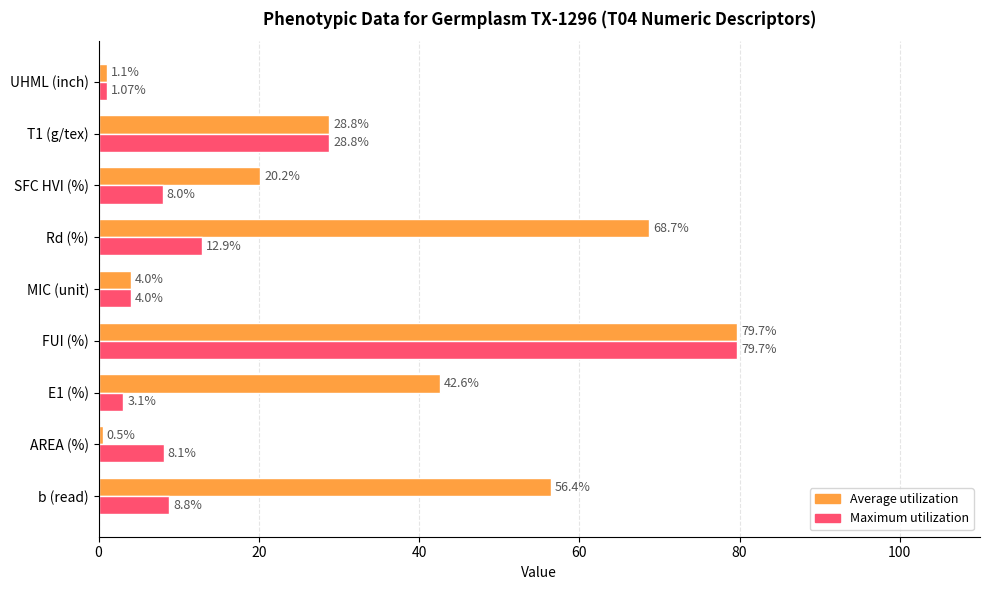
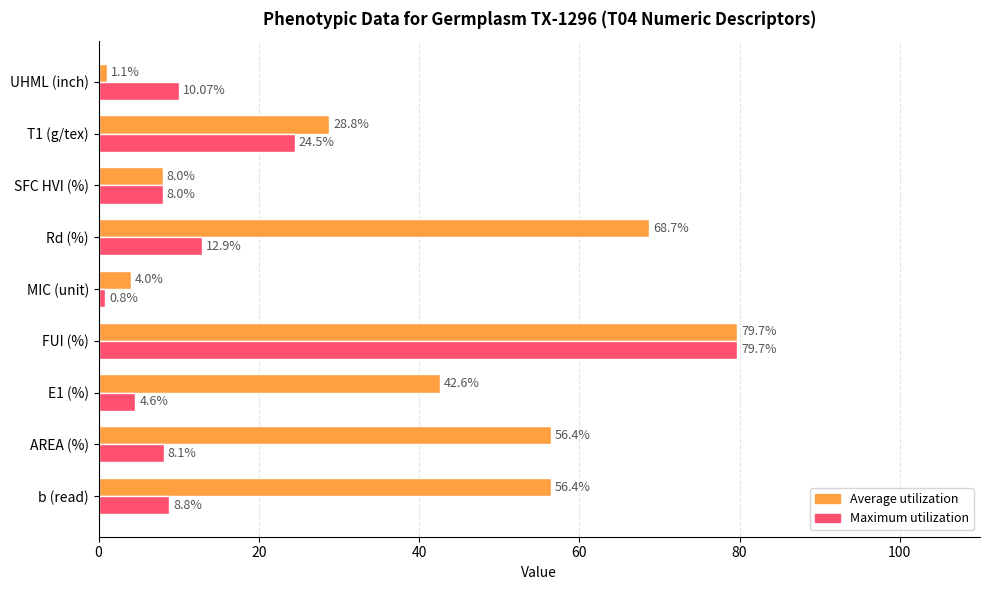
Maximum utilization, UHML (inch): 1.07% -> 10.07%
Maximum utilization, T1 (g/tex): 28.8% -> 24.5%
Average utilization, SFC HVI (%): 20.2% -> 8.0%
Maximum utilization, MIC (unit): 4.0% -> 0.8%
Maximum utilization, E1 (%): 3.1% -> 4.6%
Average utilization, AREA (%): 0.5% -> 56.4%
